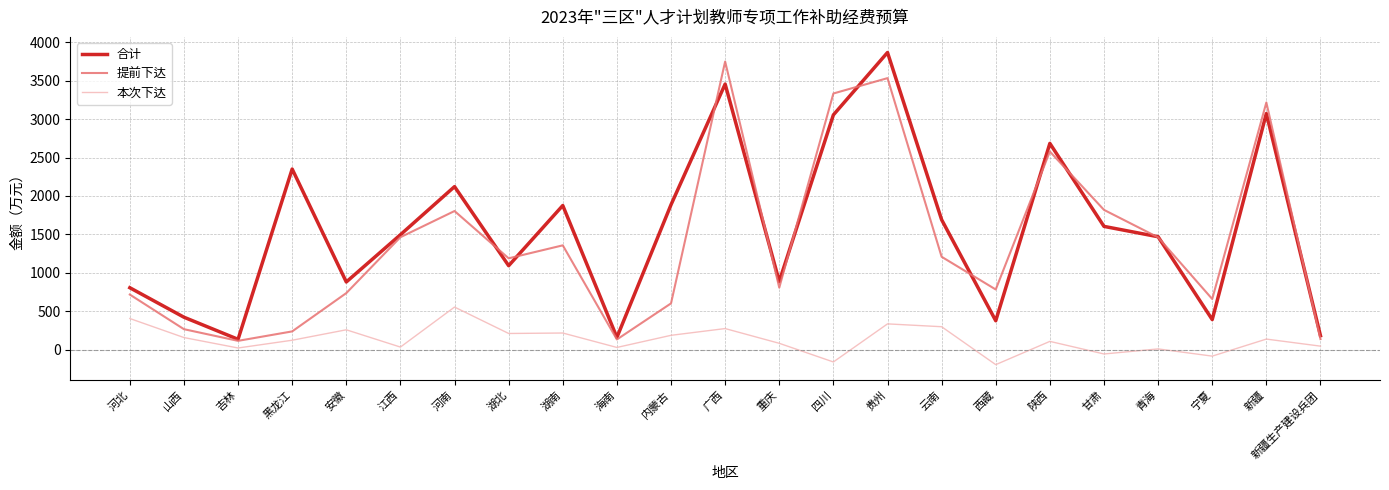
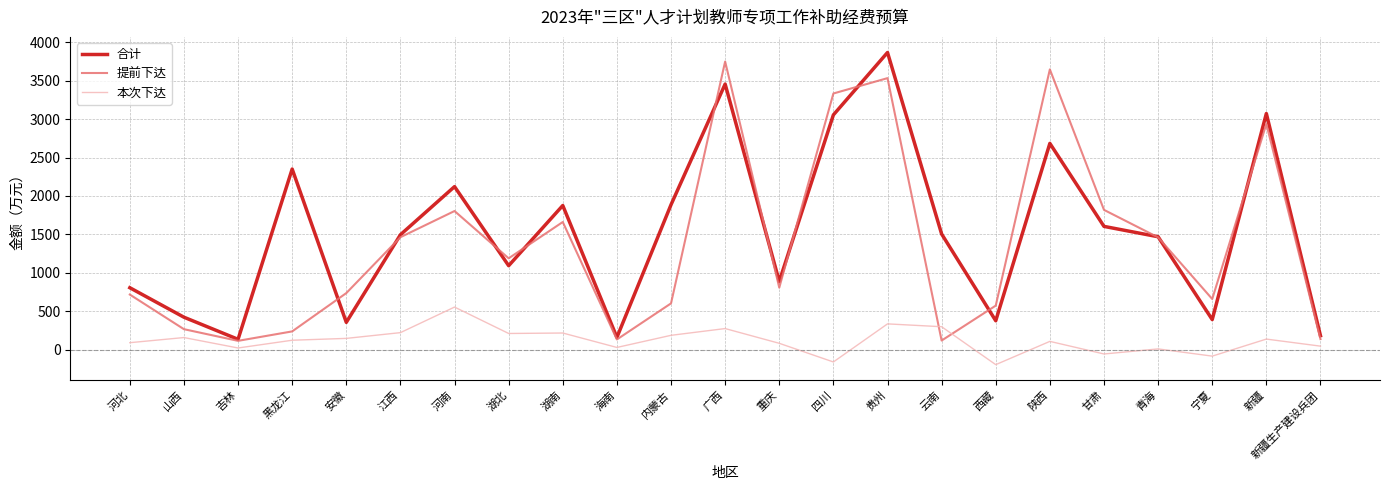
本次下达, 河北: 400 -> 100
合计, 安徽: 900 -> 400
本次下达, 安徽: 300 -> 100
本次下达, 江西: 0 -> 200
提前下达, 湖南: 1400 -> 1700
合计, 云南: 1700 -> 1500
提前下达, 云南: 1200 -> 100
提前下达, 西藏: 800 -> 600
提前下达, 陕西: 2600 -> 3600
提前下达, 新疆: 3200 -> 2900
